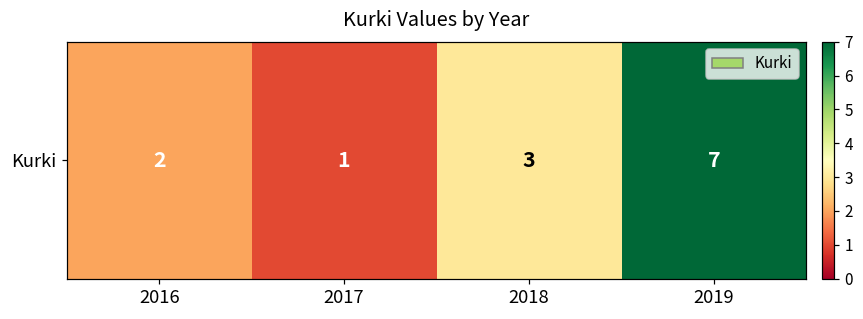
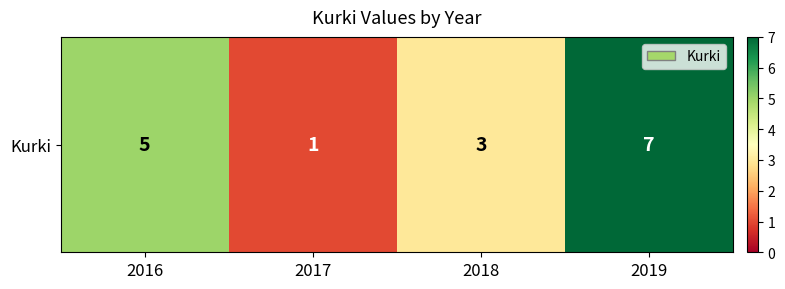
Kurki, 2016: 2 -> 5
